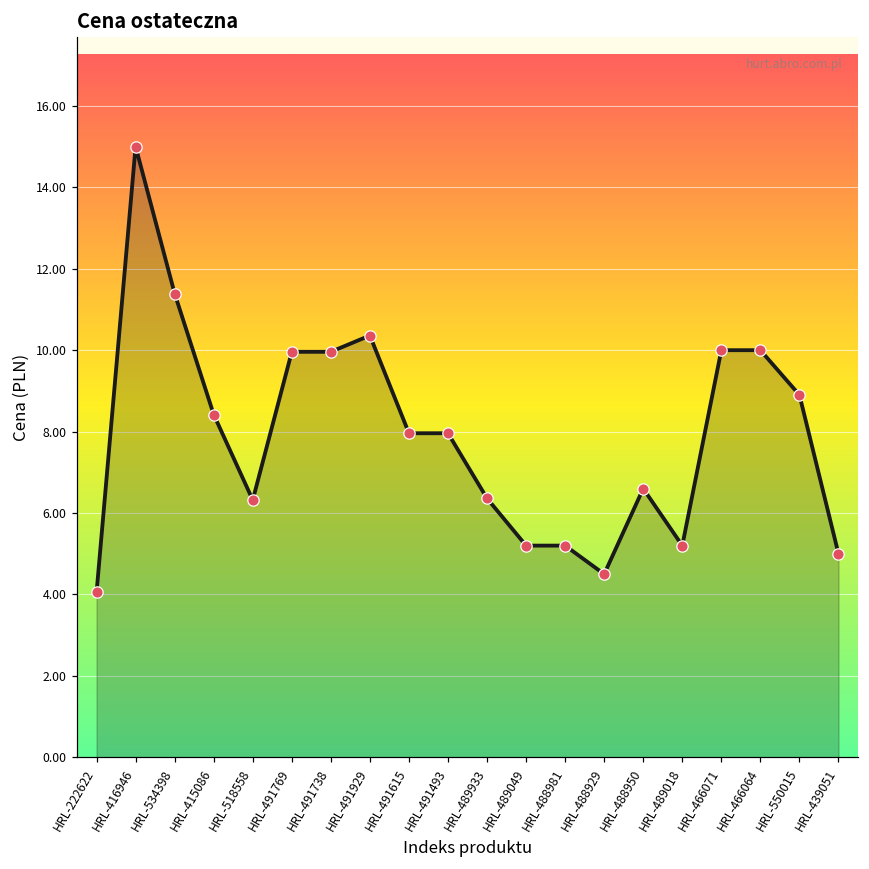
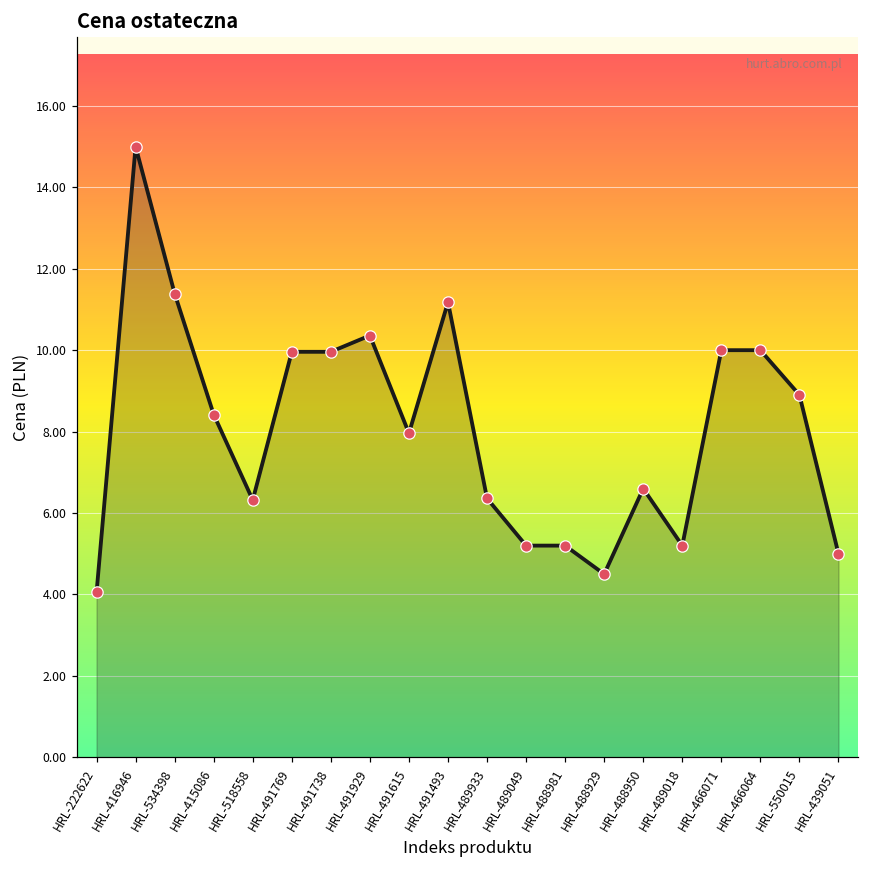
HRL-491493: 8.0 -> 11.2
